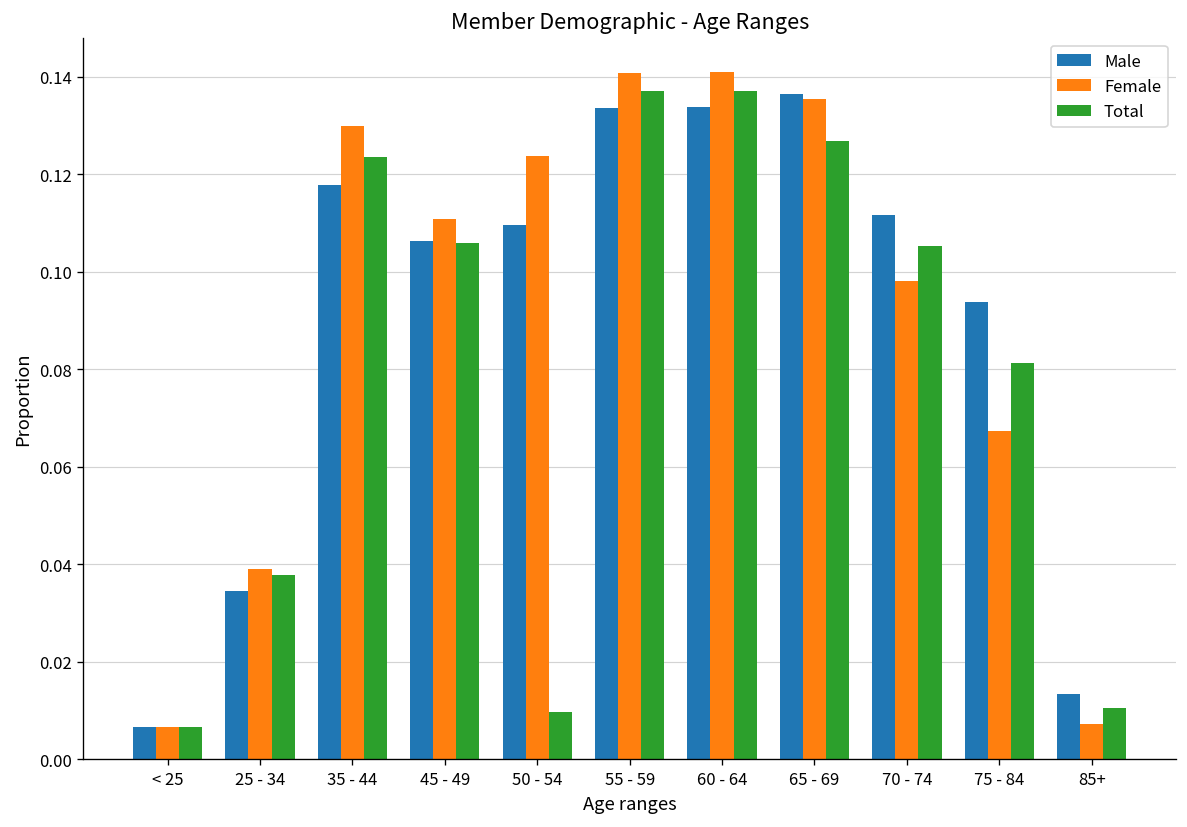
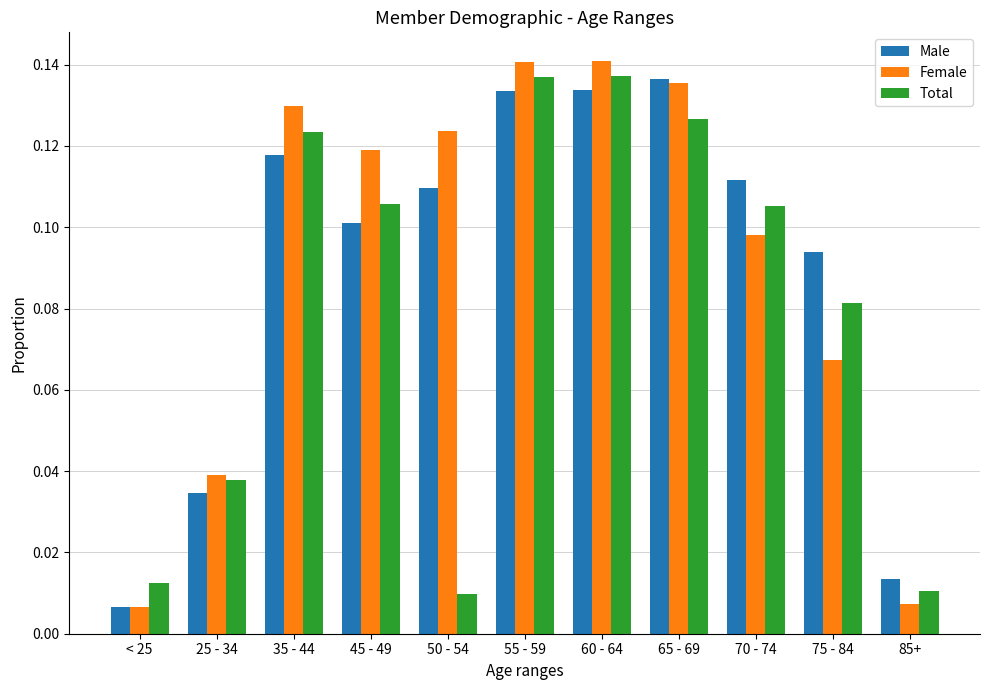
Total, < 25: 0.007 -> 0.012
Male, 45 - 49: 0.106 -> 0.101
Female, 45 - 49: 0.111 -> 0.119
